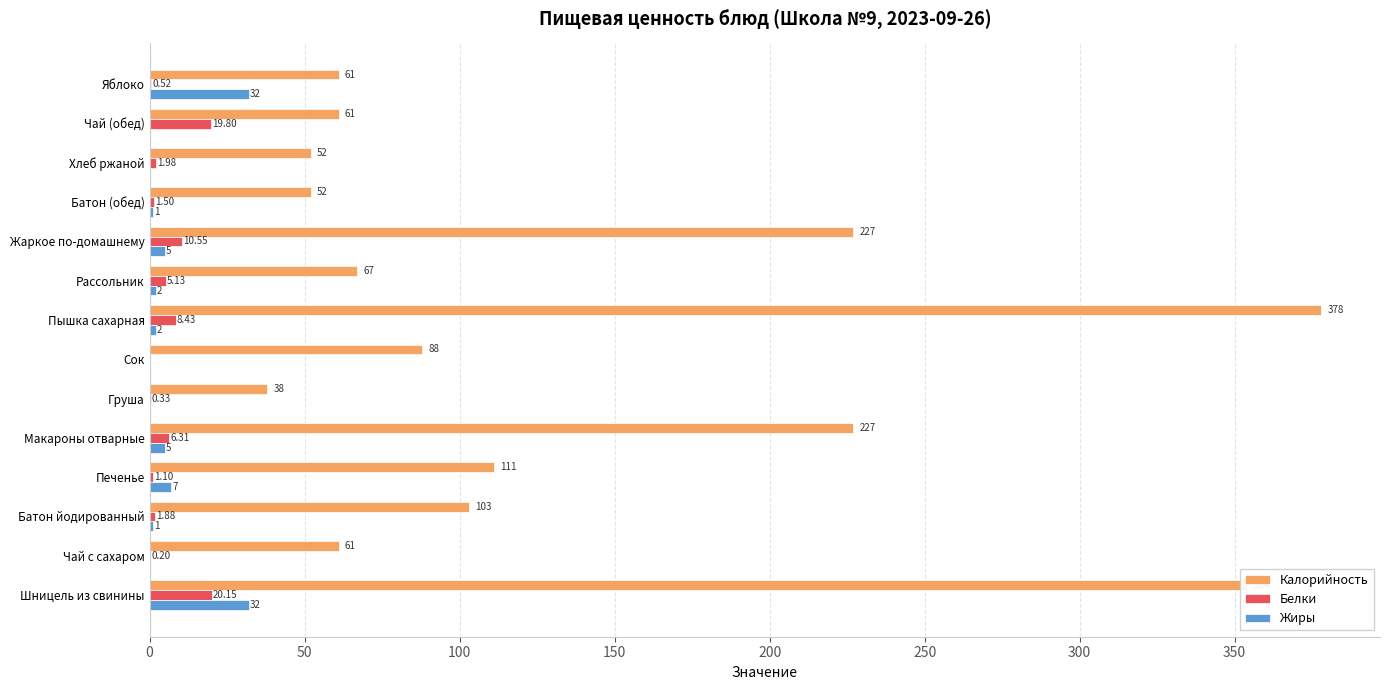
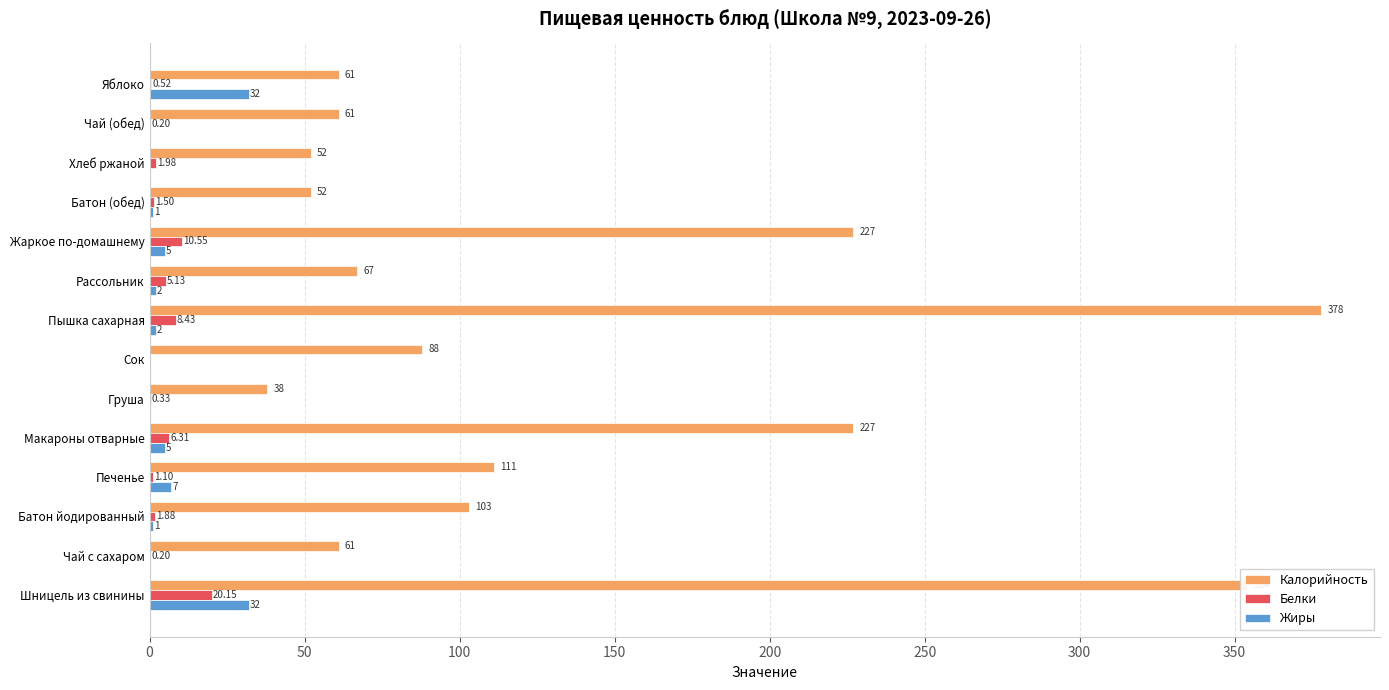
Белки, Чай (обед): 19.80 -> 0.20
